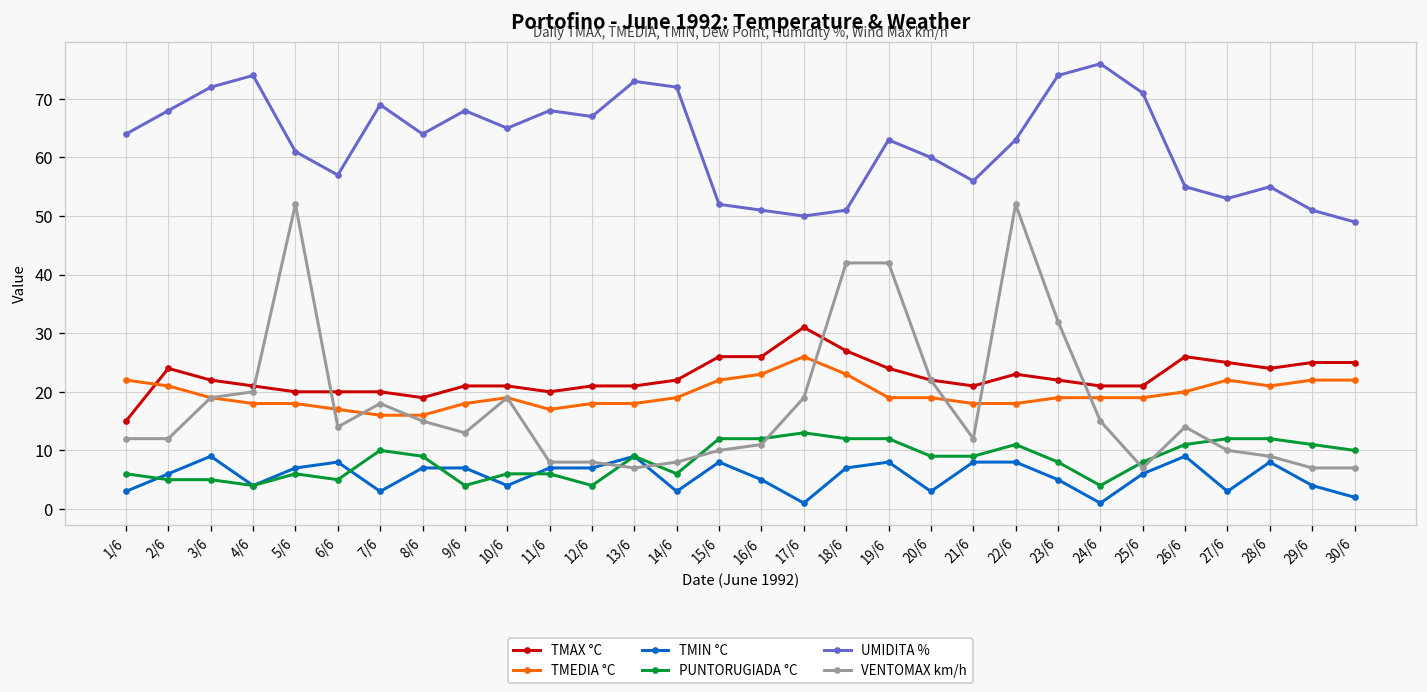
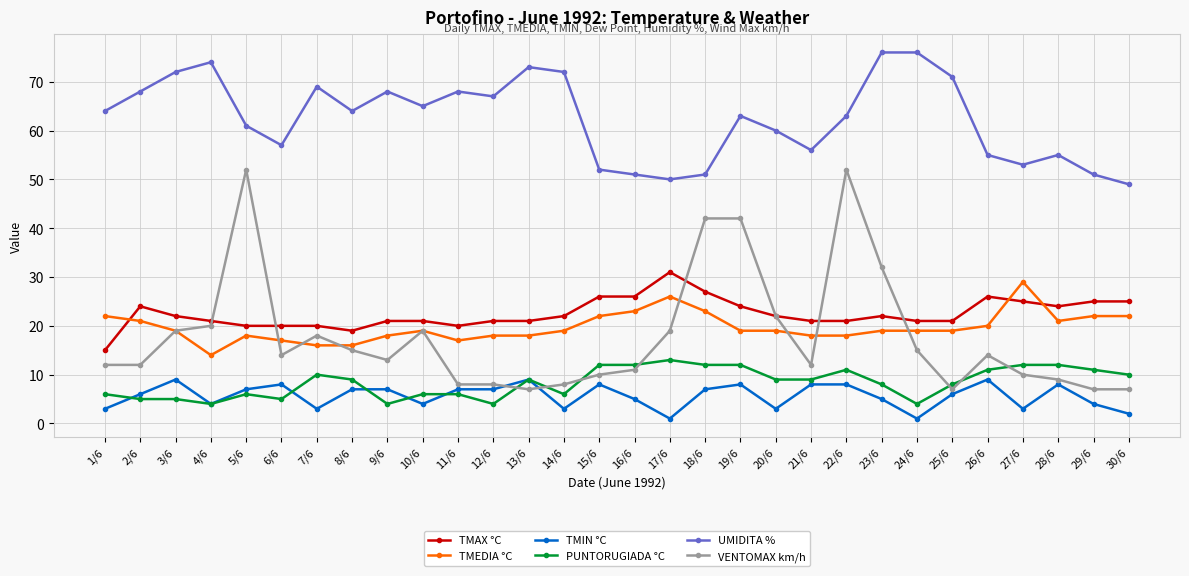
TMEDIA °C, 4/6: 18 -> 14
TMAX °C, 22/6: 23 -> 21
UMIDITA %, 23/6: 74 -> 76
TMEDIA °C, 27/6: 22 -> 29
